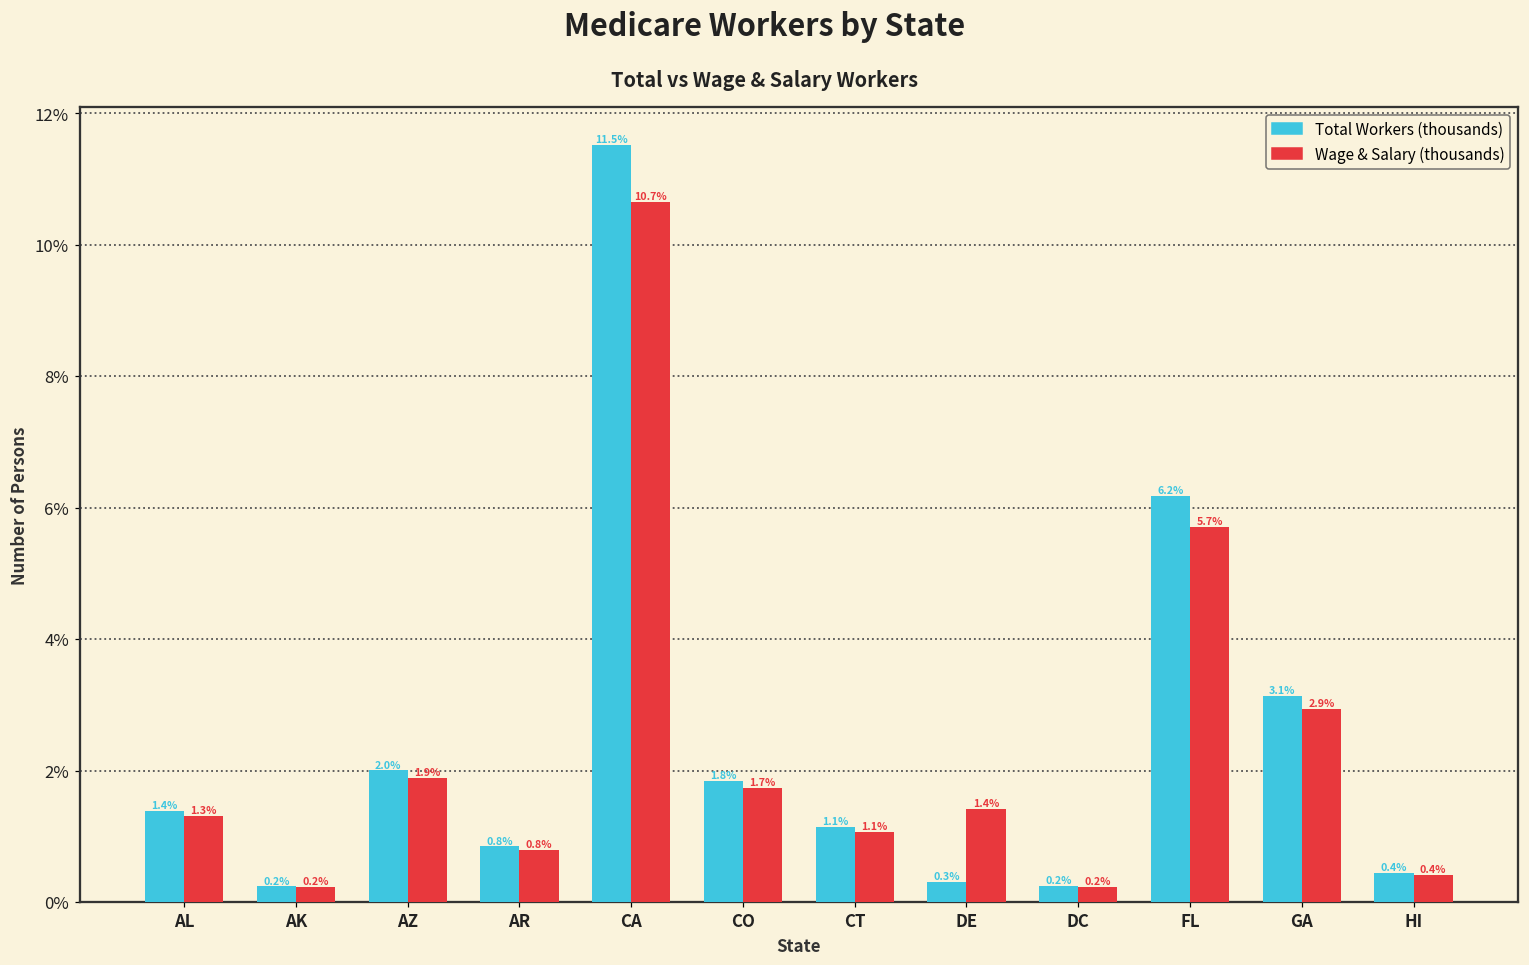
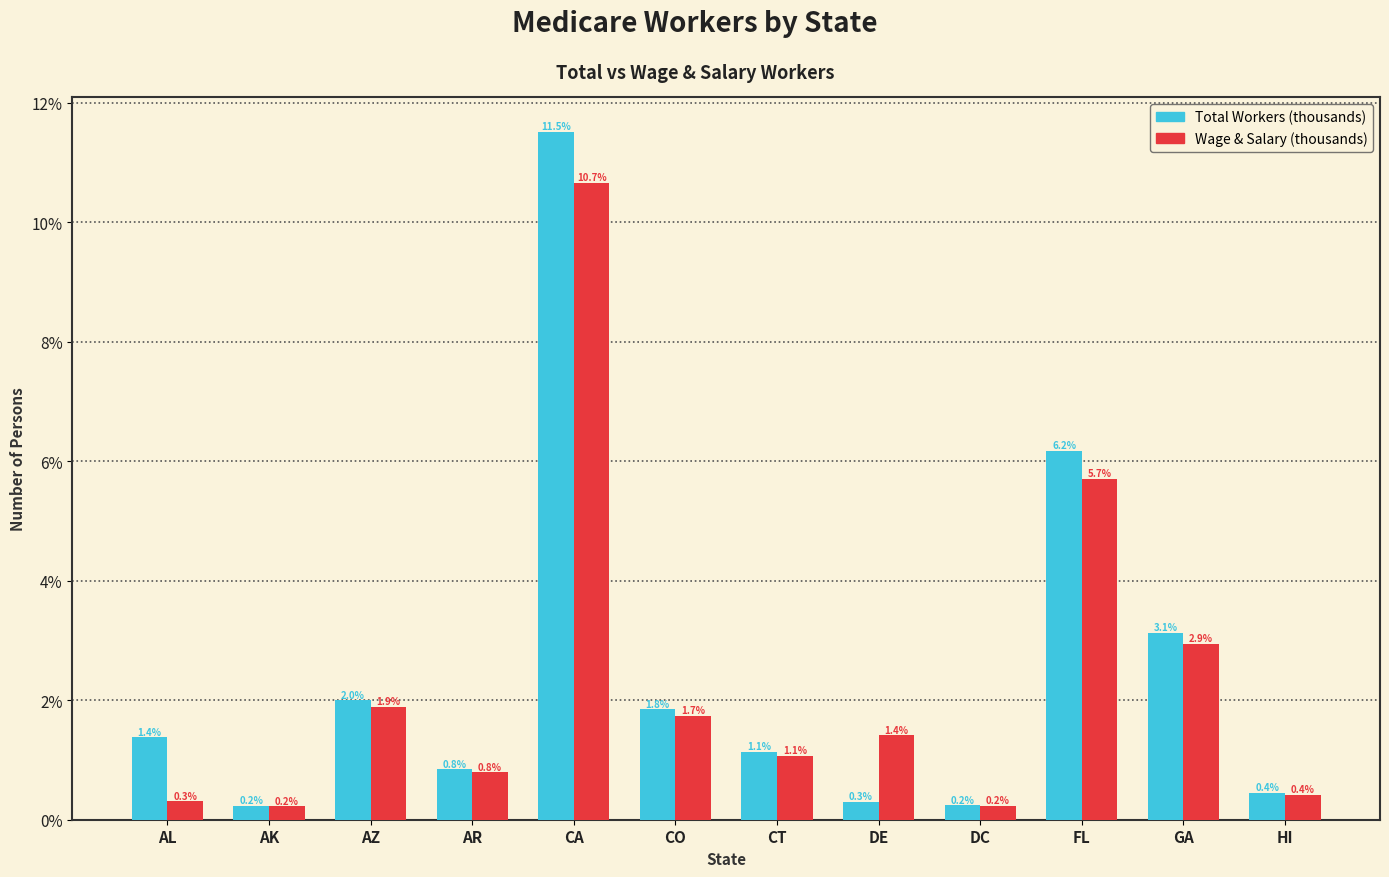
Wage & Salary (thousands), AL: 1.3% -> 0.3%
